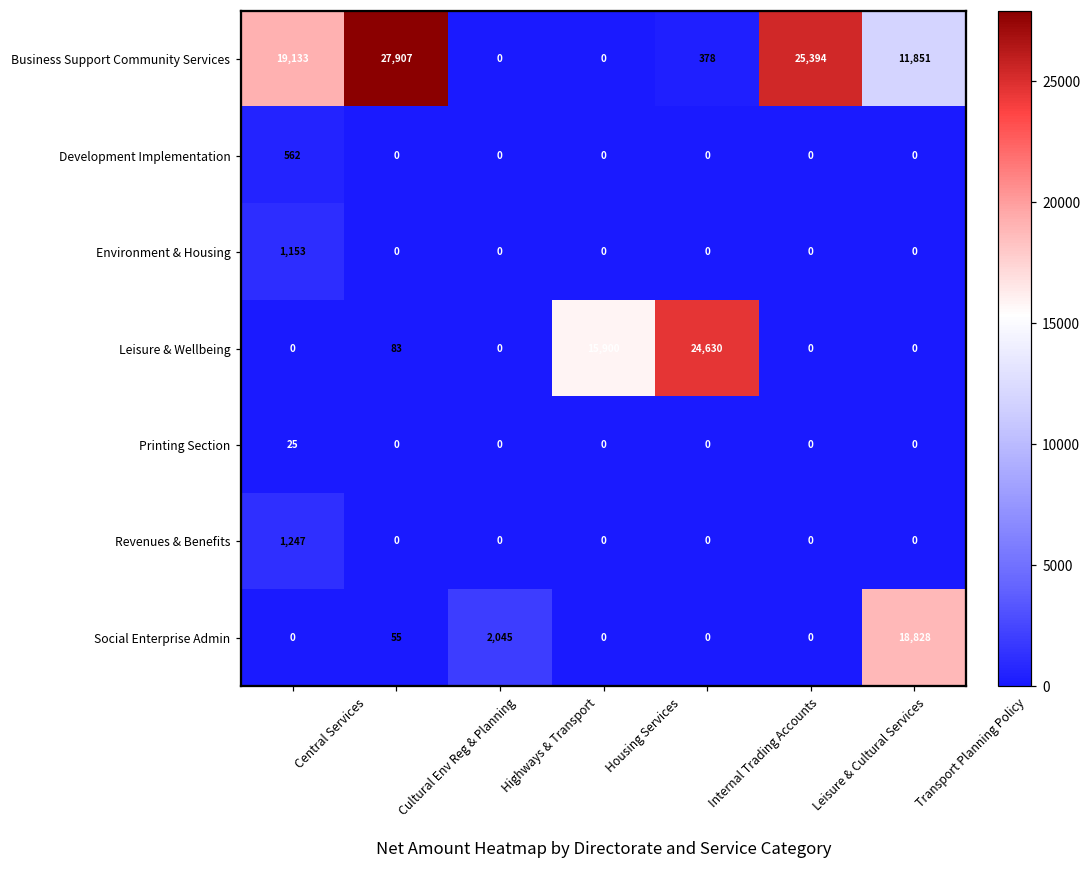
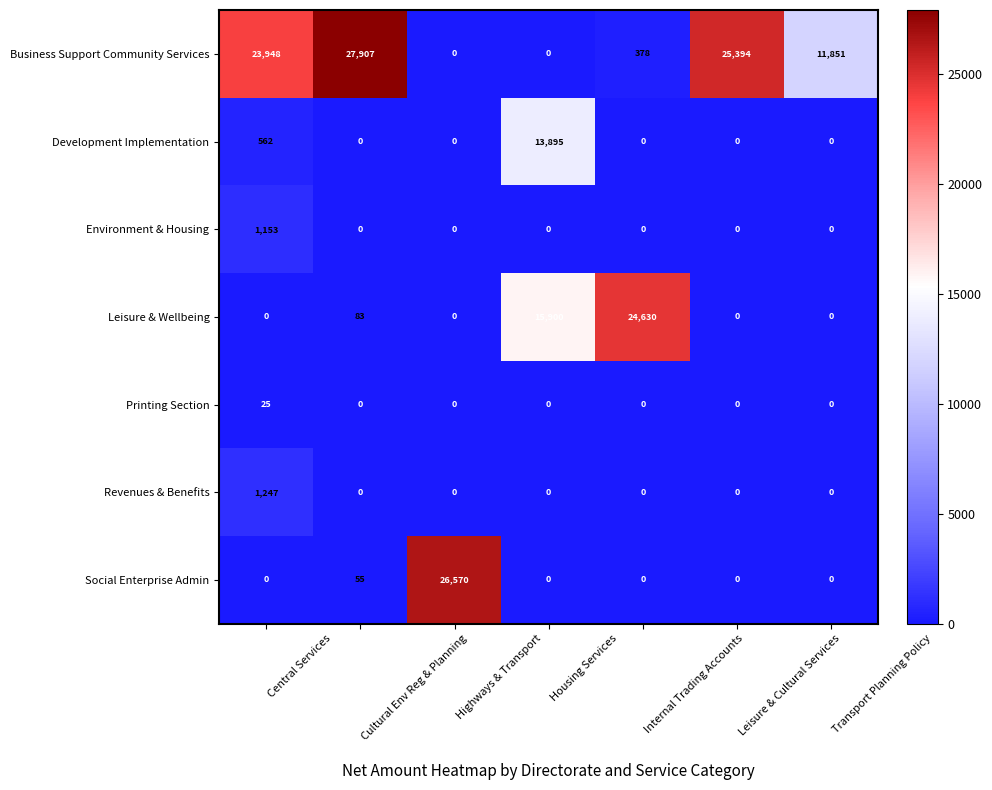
Business Support Community Services, Central Services: 19,133 -> 23,948
Development Implementation, Housing Services: 0 -> 13,895
Social Enterprise Admin, Highways & Transport: 2,045 -> 26,570
Social Enterprise Admin, Transport Planning Policy: 18,828 -> 0
